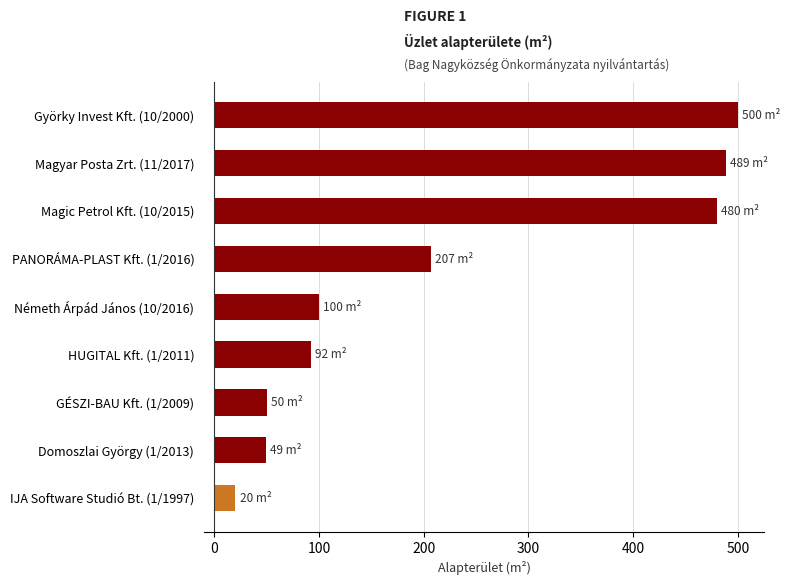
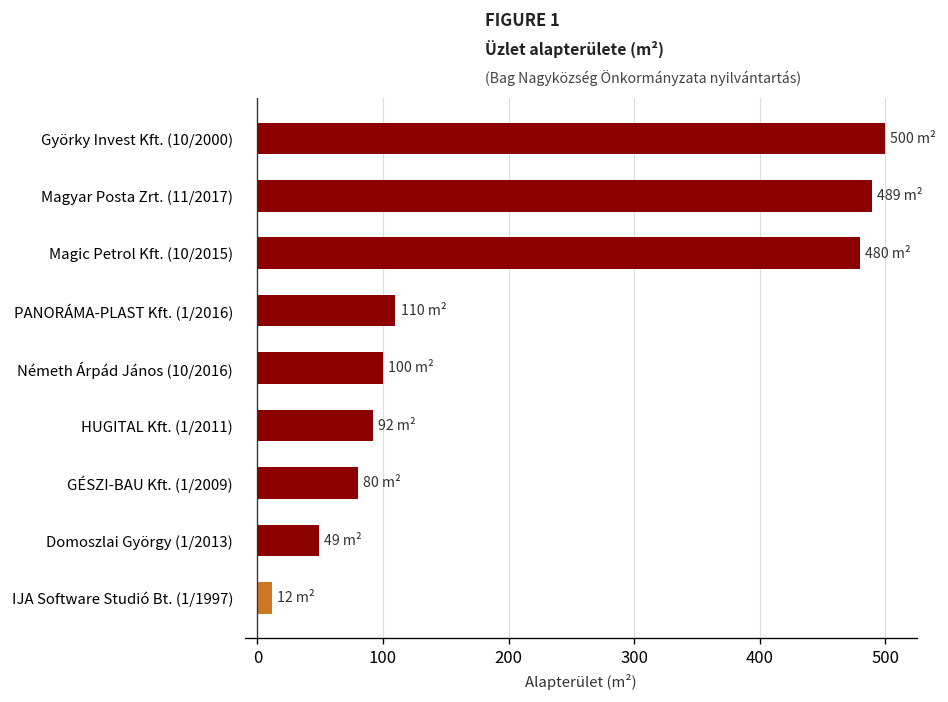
PANORÁMA-PLAST Kft. (1/2016): 207 -> 110
GÉSZI-BAU Kft. (1/2009): 50 -> 80
IJA Software Studió Bt. (1/1997): 20 -> 12
